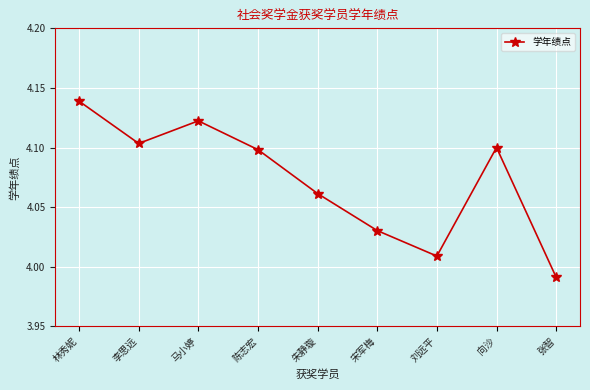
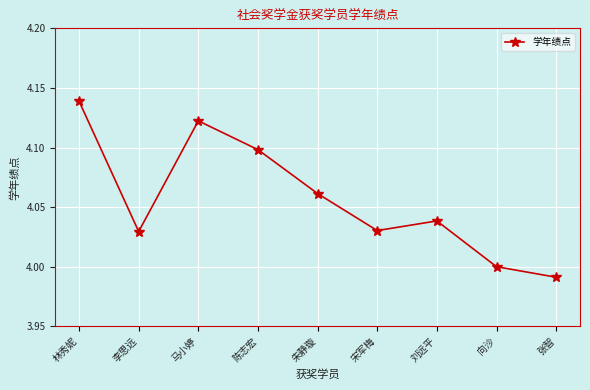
李思远: 4.103 -> 4.030
刘远平: 4.009 -> 4.038
向沙: 4.1 -> 4.0
